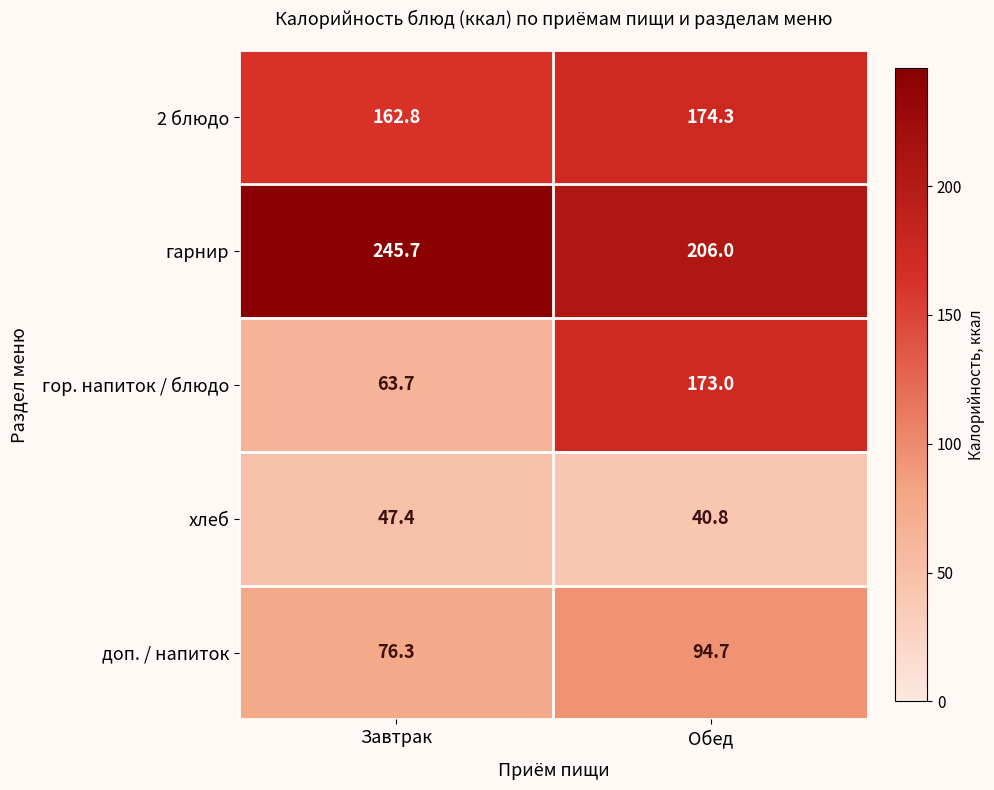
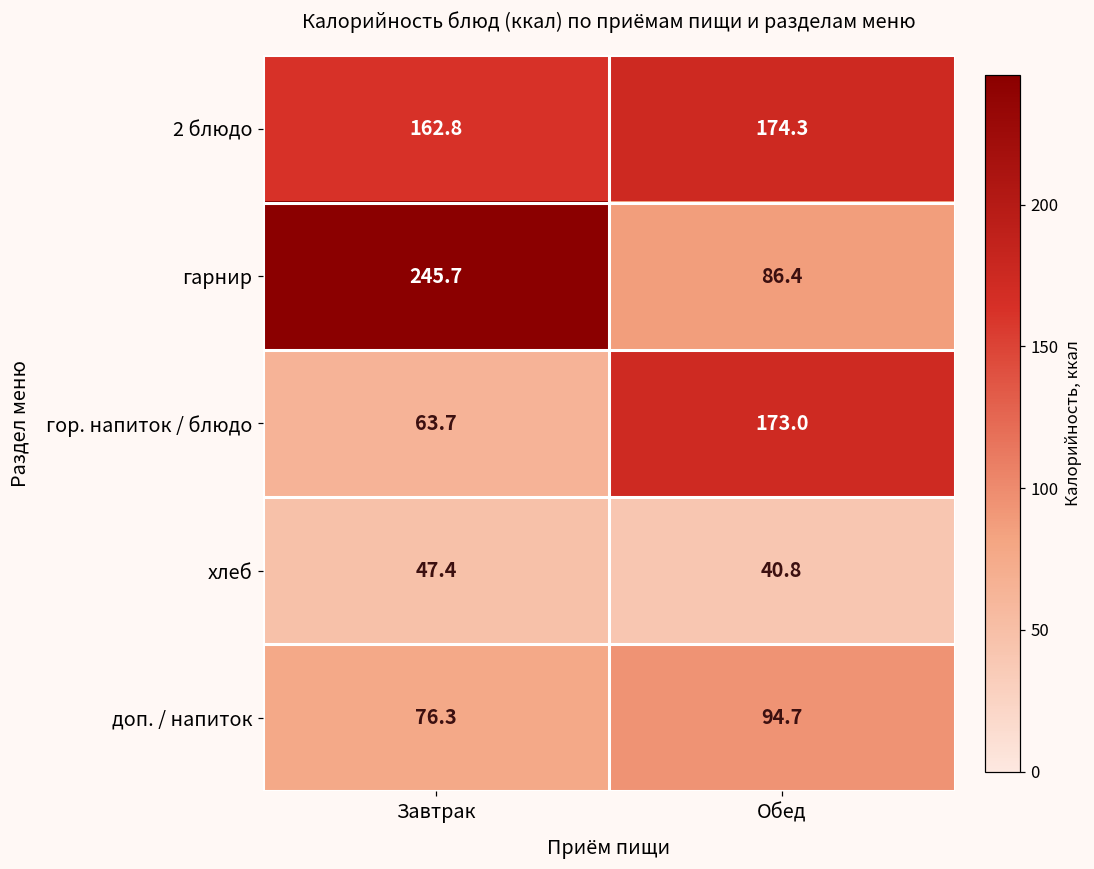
гарнир, Обед: 206.0 -> 86.4
